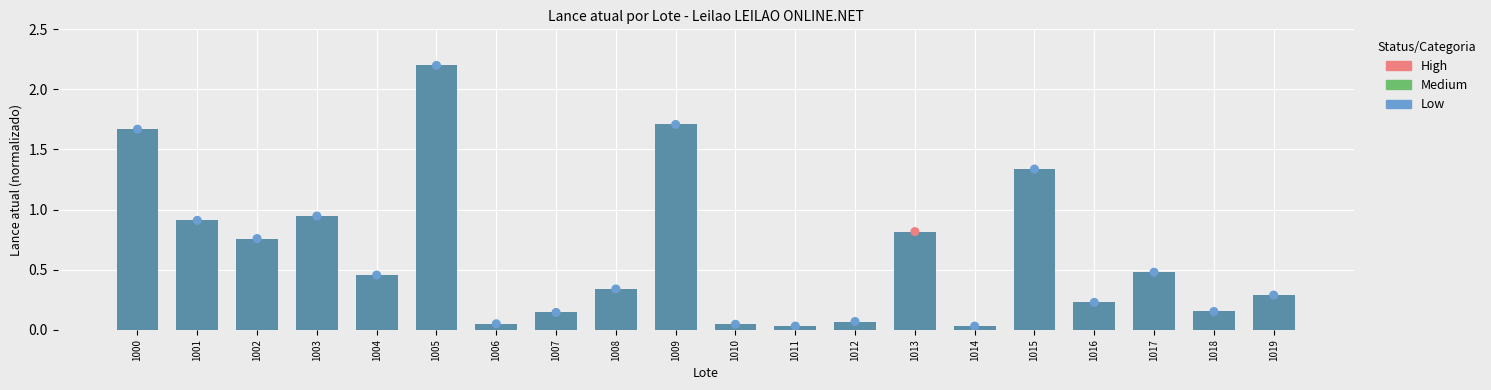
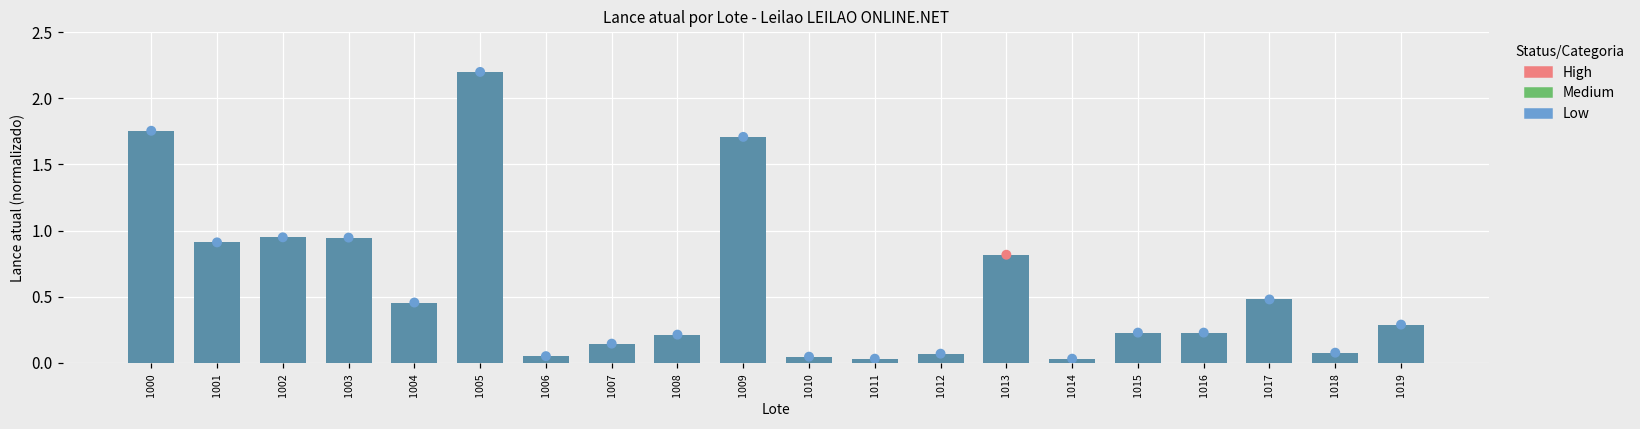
1000: 1.67 -> 1.75
1002: 0.76 -> 0.95
1008: 0.34 -> 0.21
1015: 1.34 -> 0.23
1018: 0.15 -> 0.08
